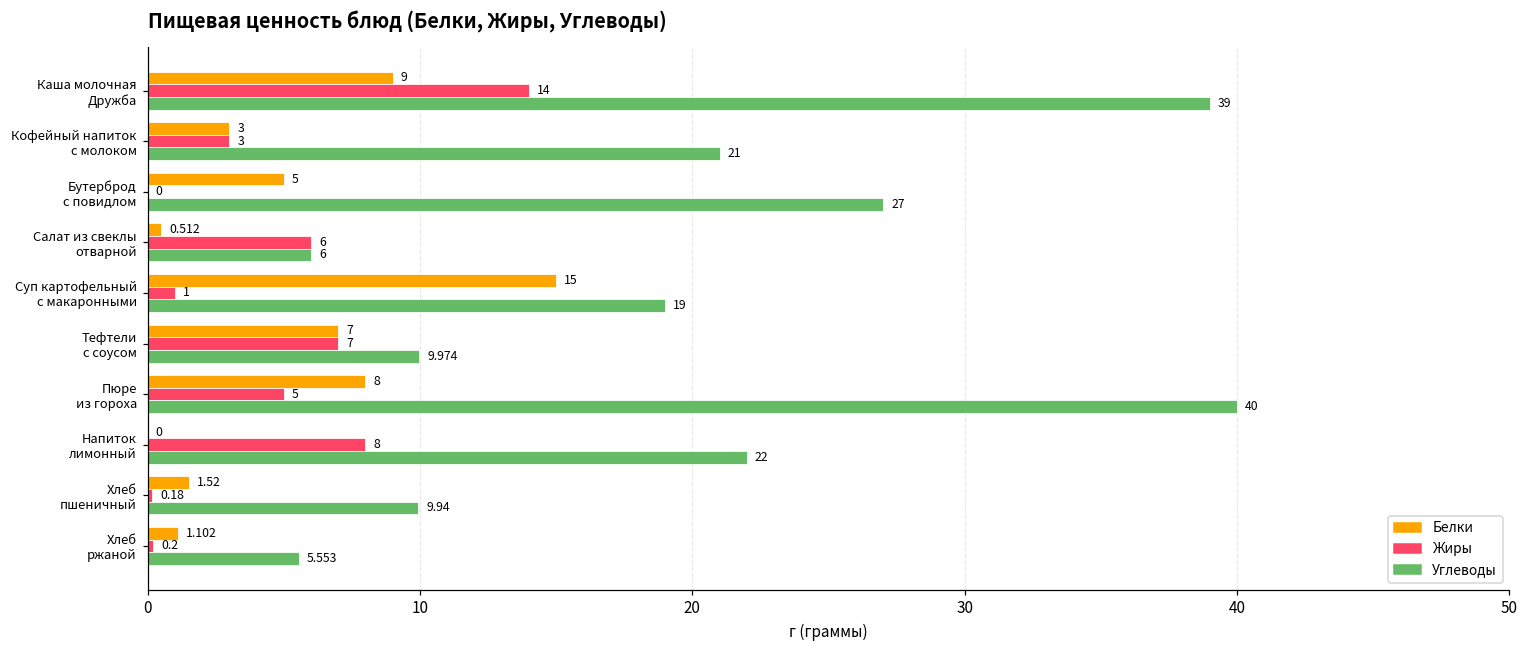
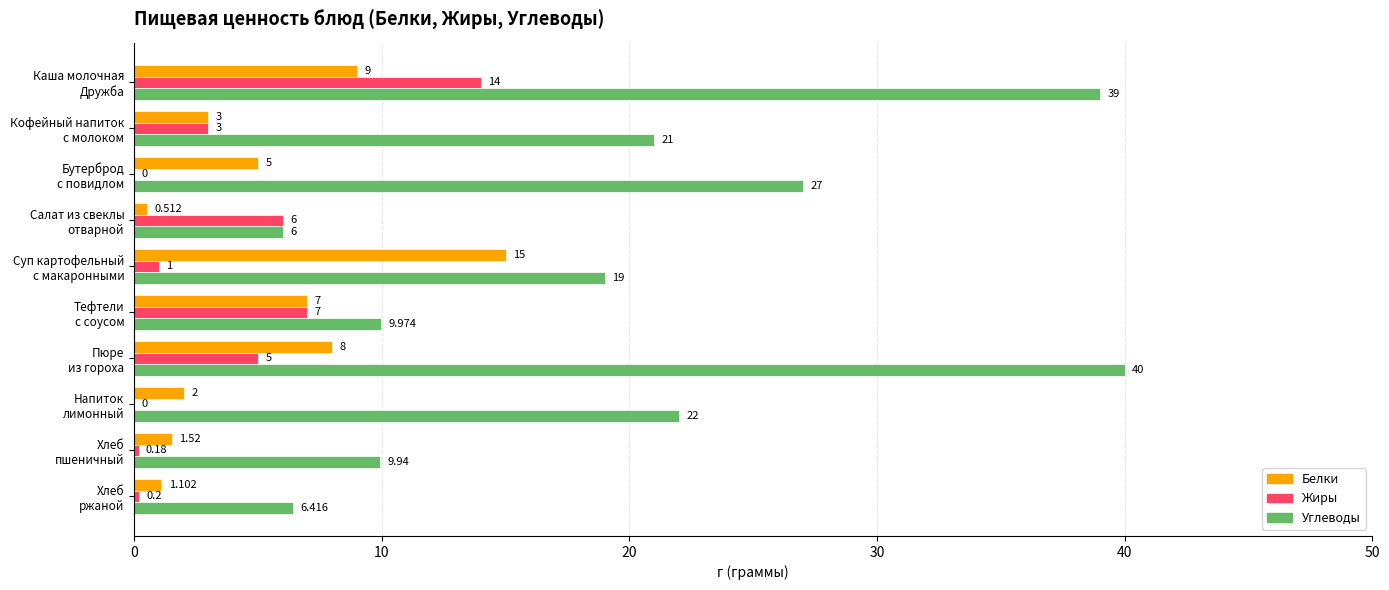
Белки, Напиток лимонный: 0 -> 2
Жиры, Напиток лимонный: 8 -> 0
Углеводы, Хлеб ржаной: 5.553 -> 6.416
